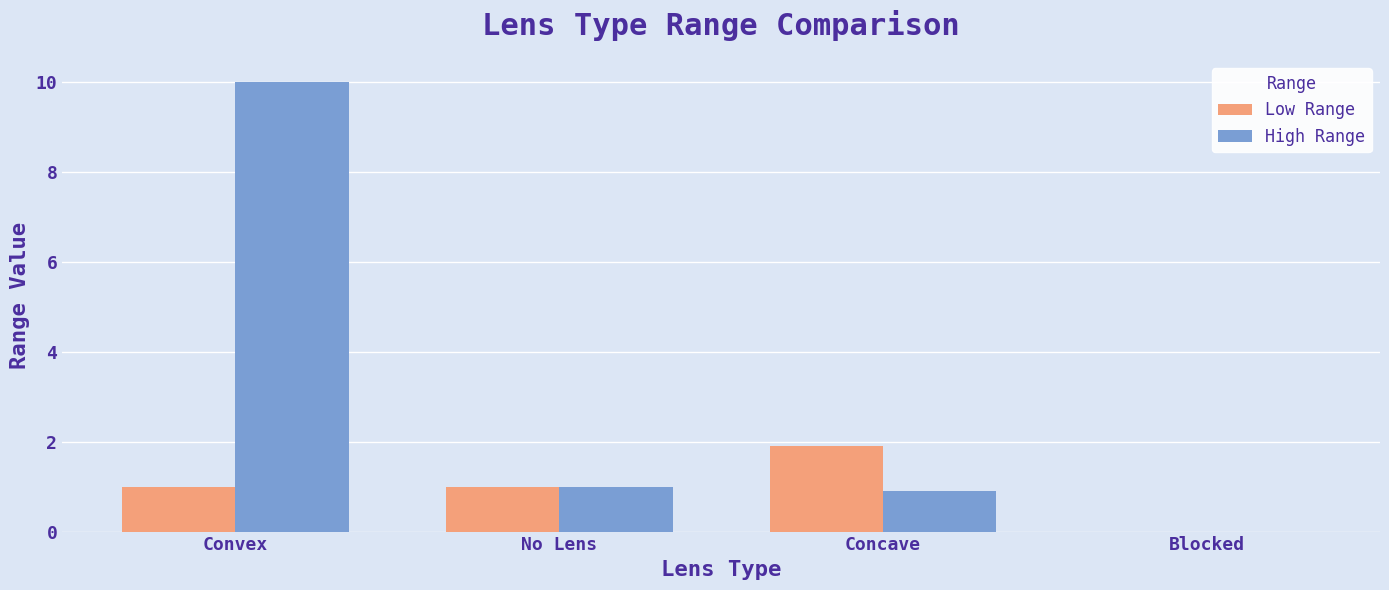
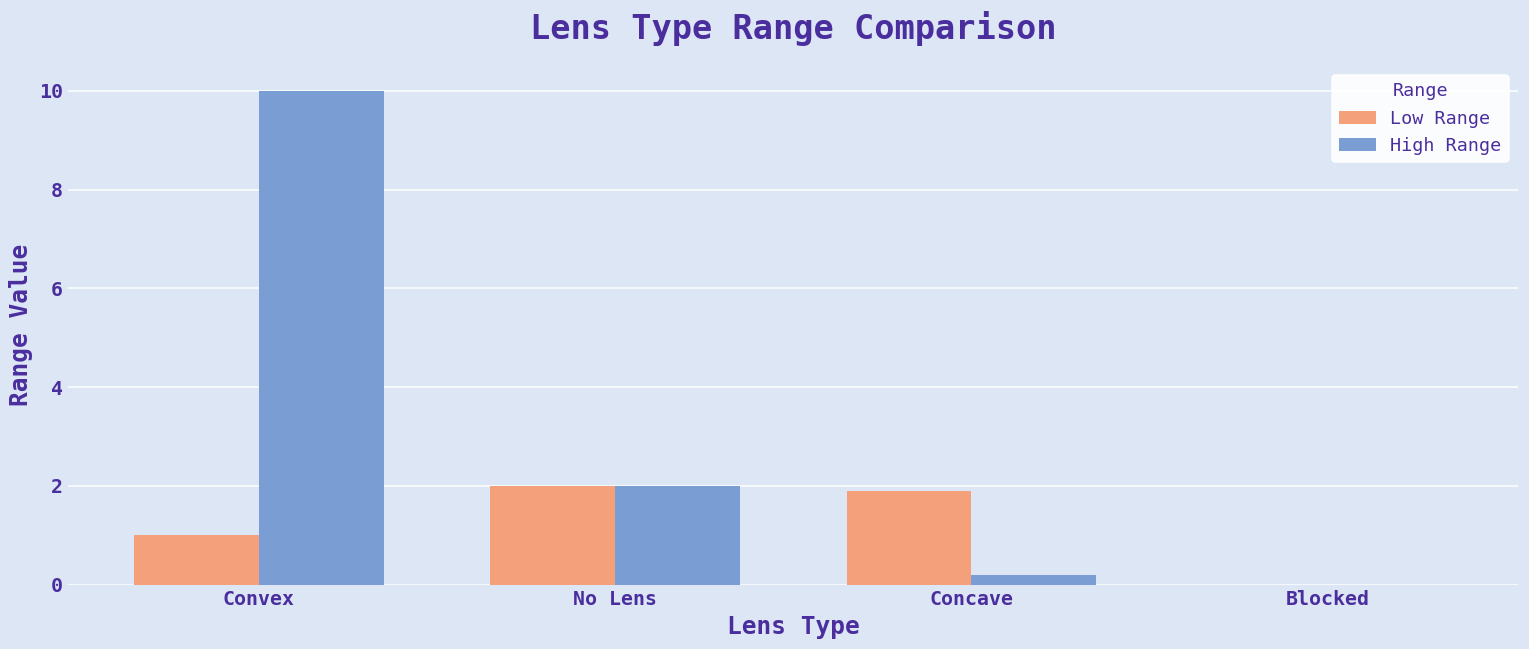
Low Range, No Lens: 1 -> 2
High Range, No Lens: 1 -> 2
High Range, Concave: 0.9 -> 0.2
